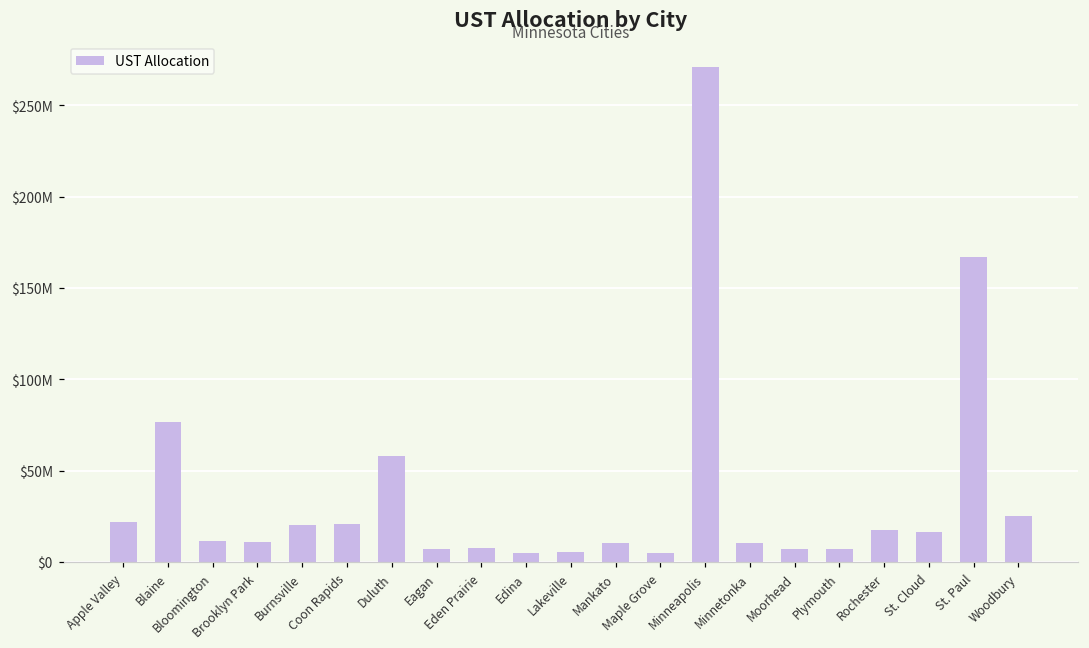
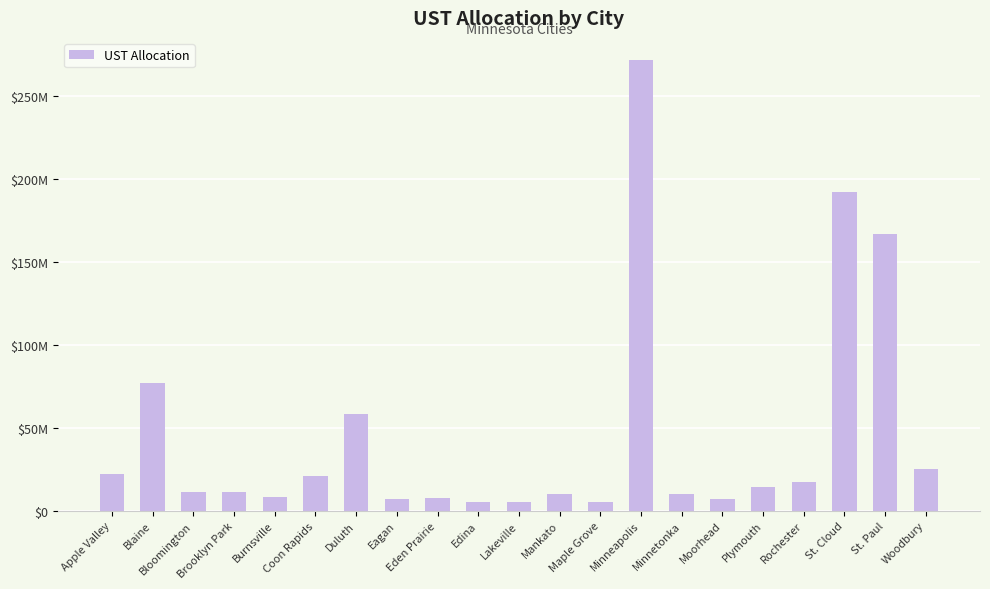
Burnsville: $20000000 -> $8000000
Plymouth: $7000000 -> $14000000
St. Cloud: $16000000 -> $192000000
